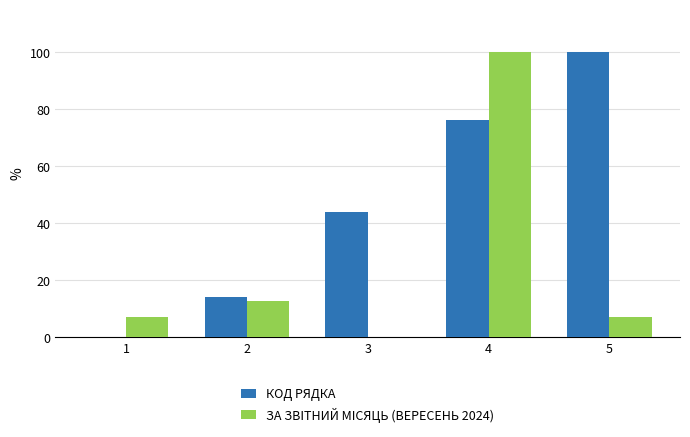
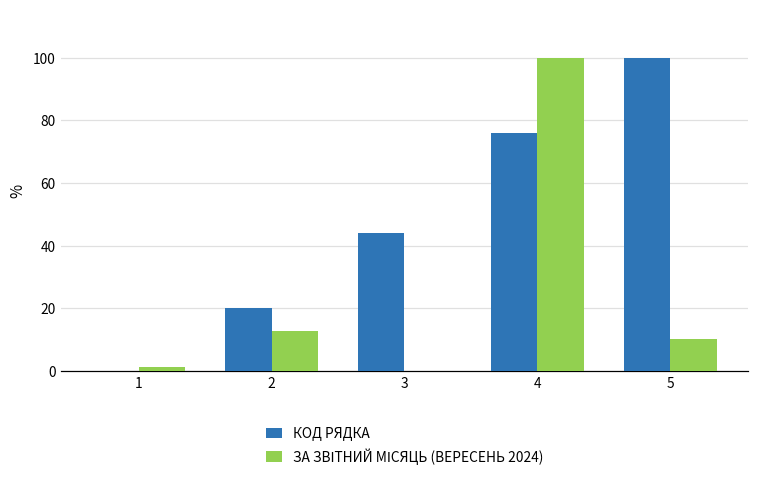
ЗА ЗВІТНИЙ МІСЯЦЬ (ВЕРЕСЕНЬ 2024), 1: 7 -> 1
КОД РЯДКА, 2: 14 -> 20
ЗА ЗВІТНИЙ МІСЯЦЬ (ВЕРЕСЕНЬ 2024), 5: 7 -> 10
